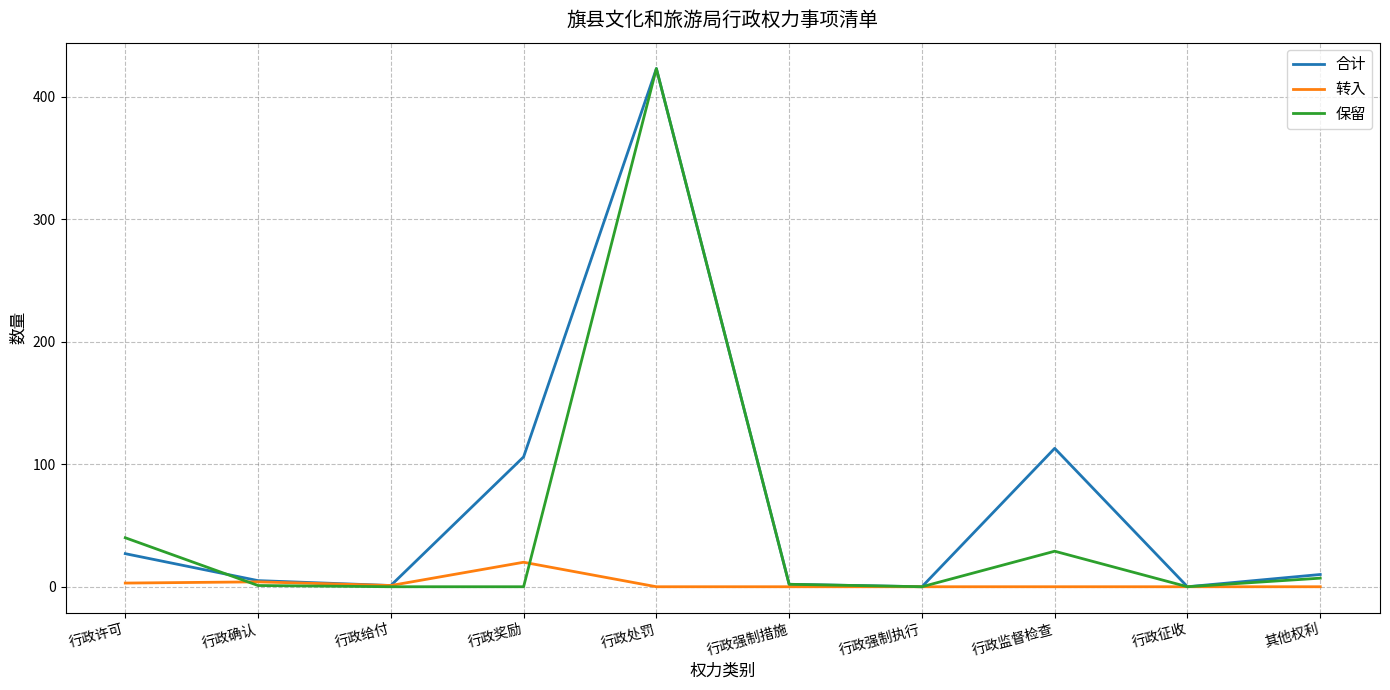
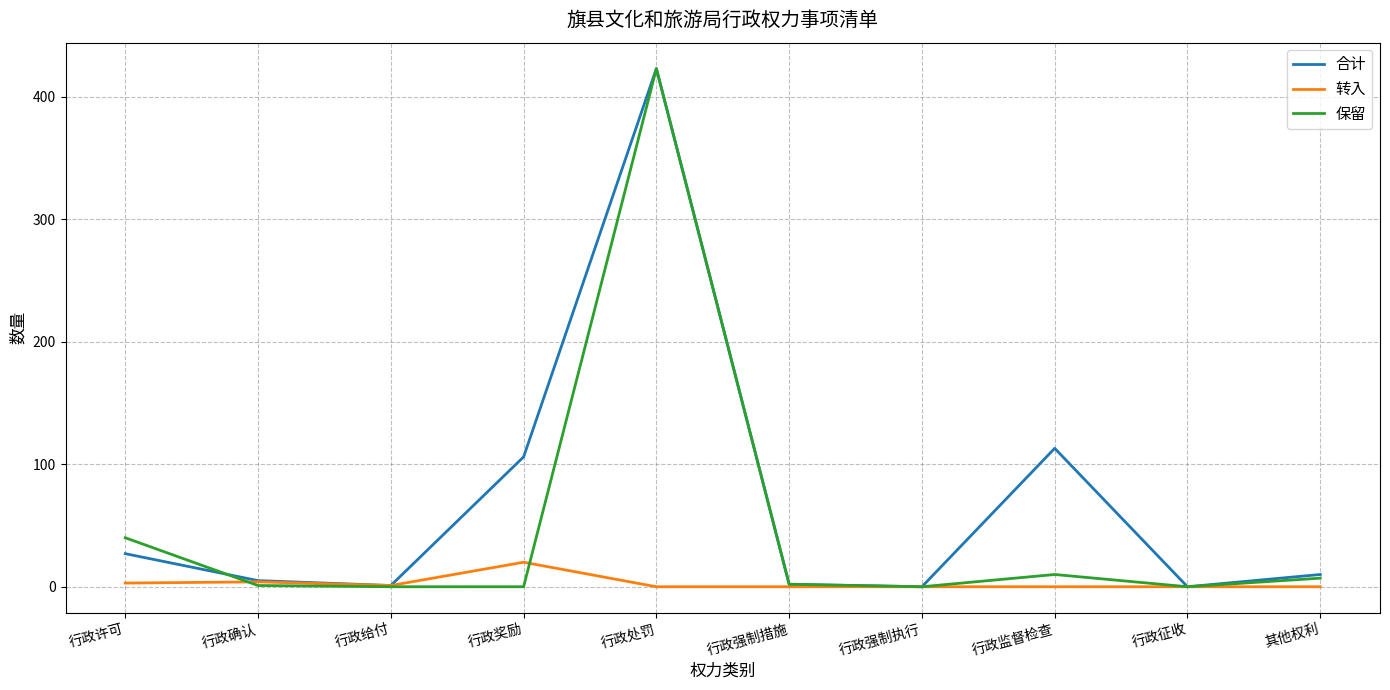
保留, 行政监督检查: 29 -> 10
